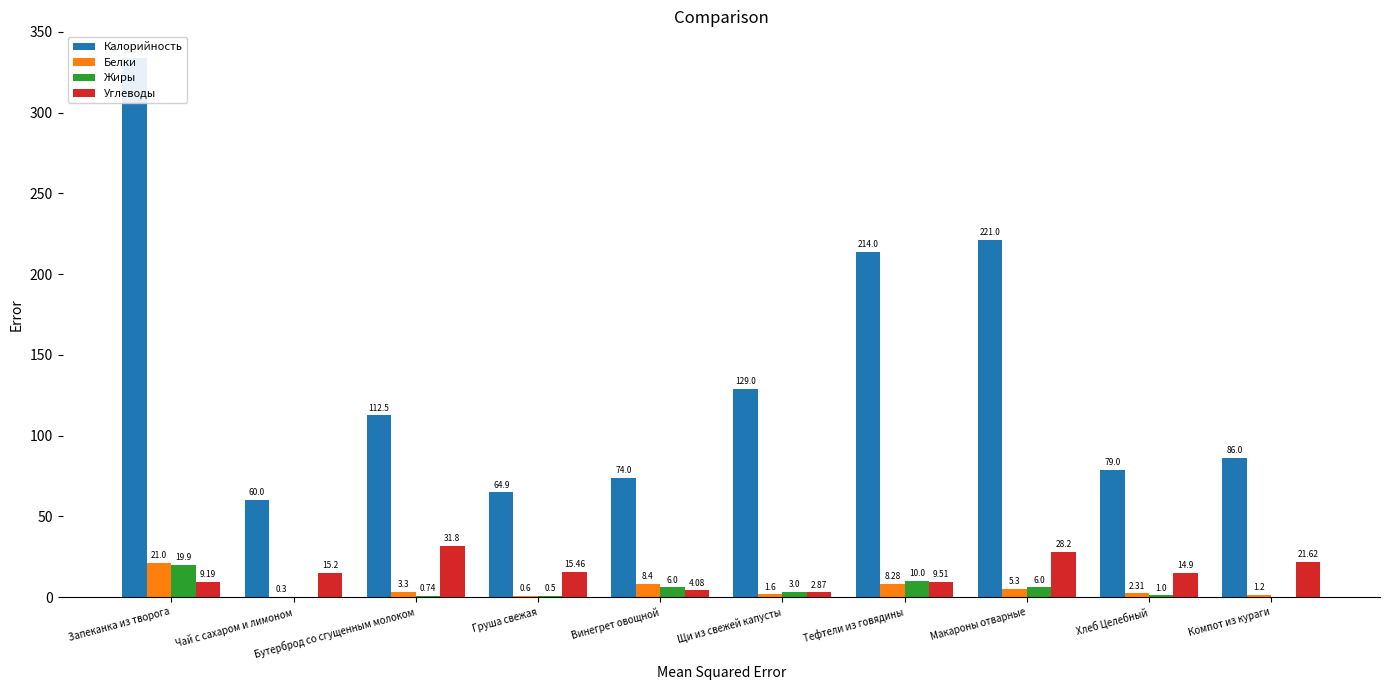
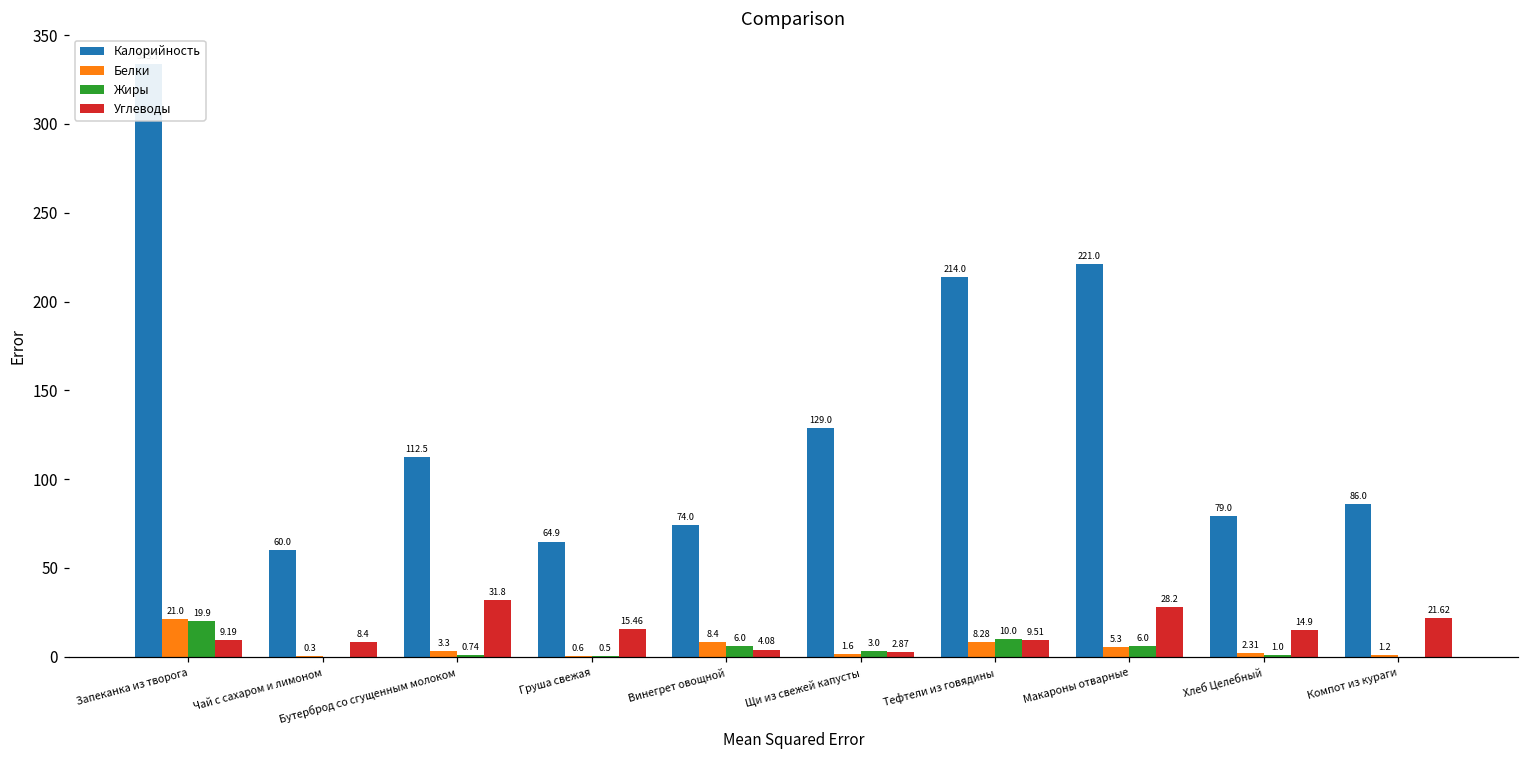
Углеводы, Чай с сахаром и лимоном: 15.2 -> 8.4
